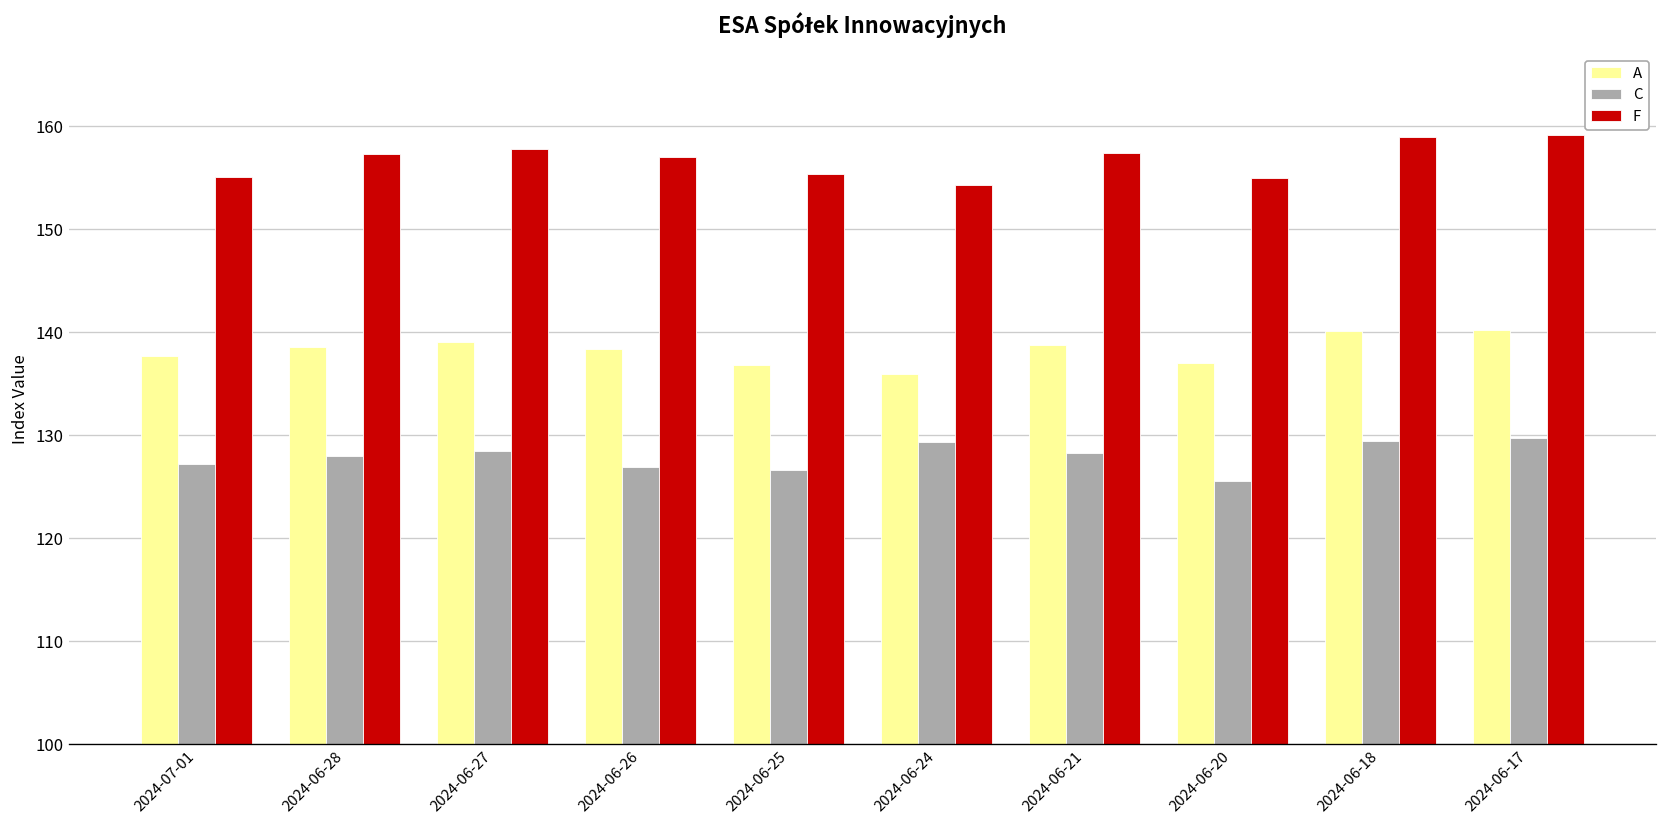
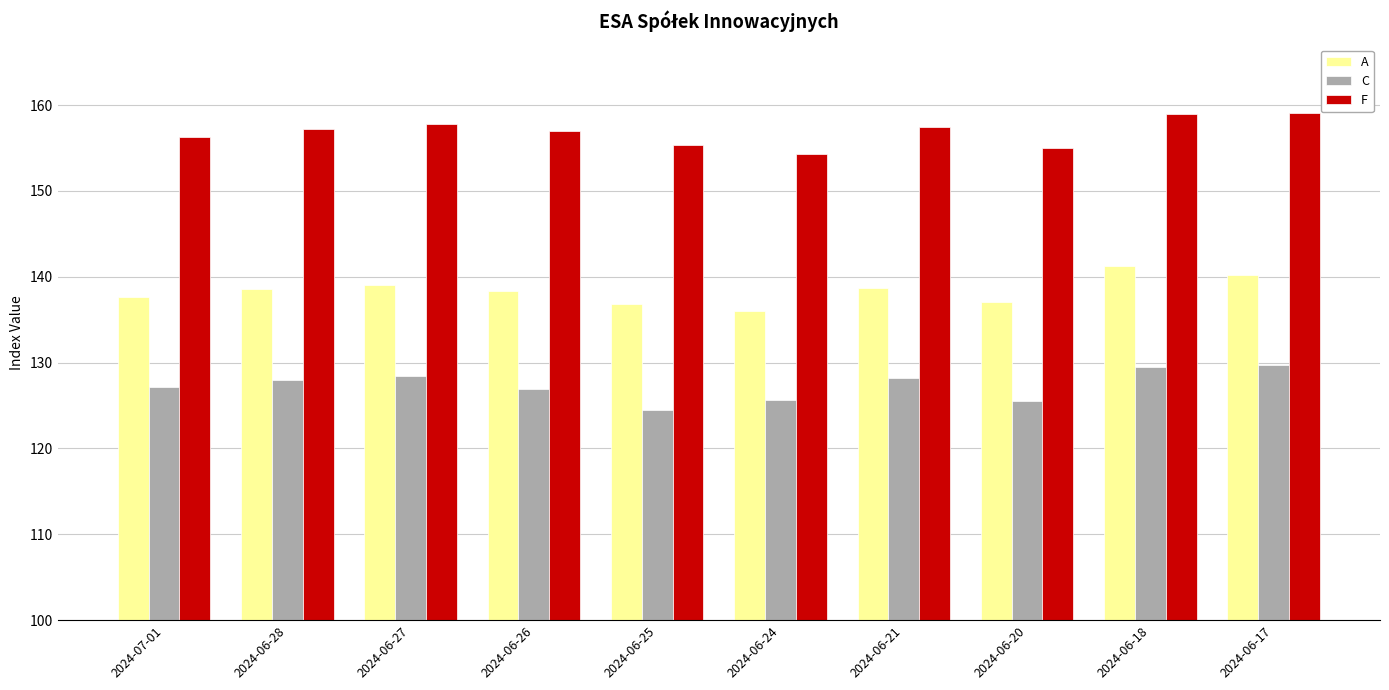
F, 2024-07-01: 155 -> 156
C, 2024-06-25: 127 -> 124
C, 2024-06-24: 129 -> 126
A, 2024-06-18: 140 -> 141
